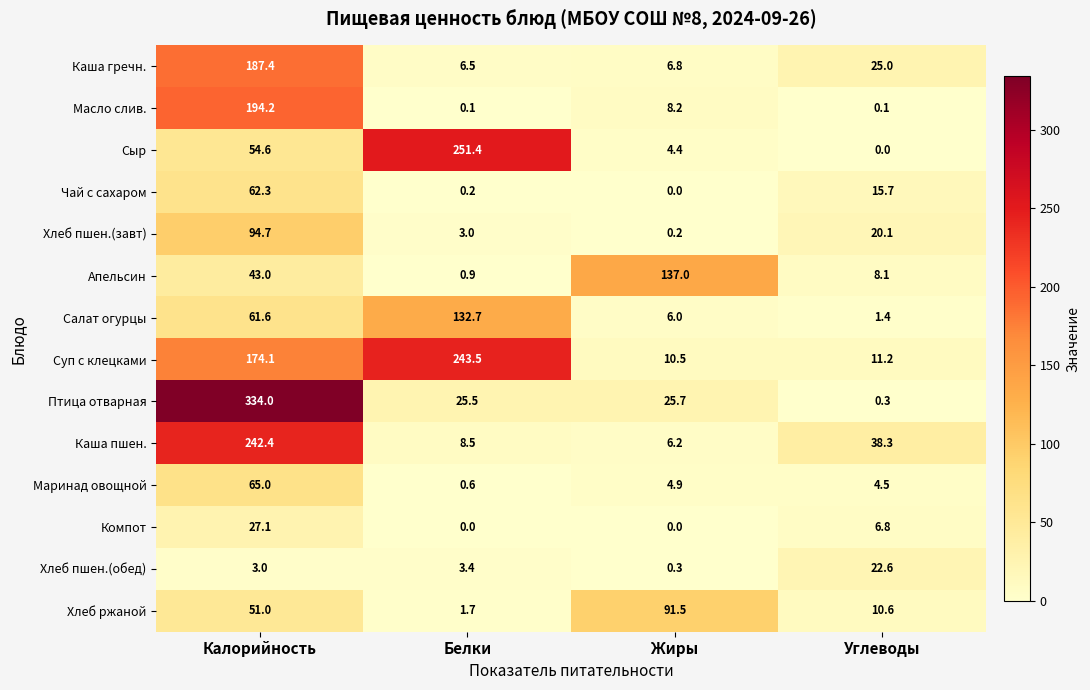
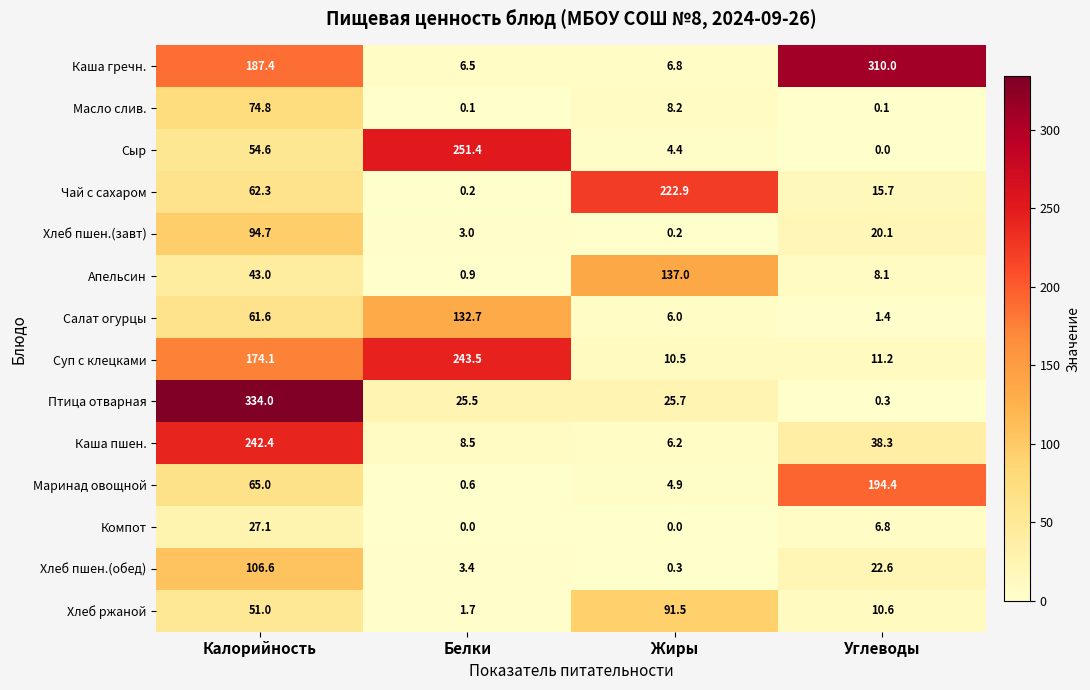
Каша гречн., Углеводы: 25.0 -> 310.0
Масло слив., Калорийность: 194.2 -> 74.8
Чай с сахаром, Жиры: 0.0 -> 222.9
Маринад овощной, Углеводы: 4.5 -> 194.4
Хлеб пшен.(обед), Калорийность: 3.0 -> 106.6
